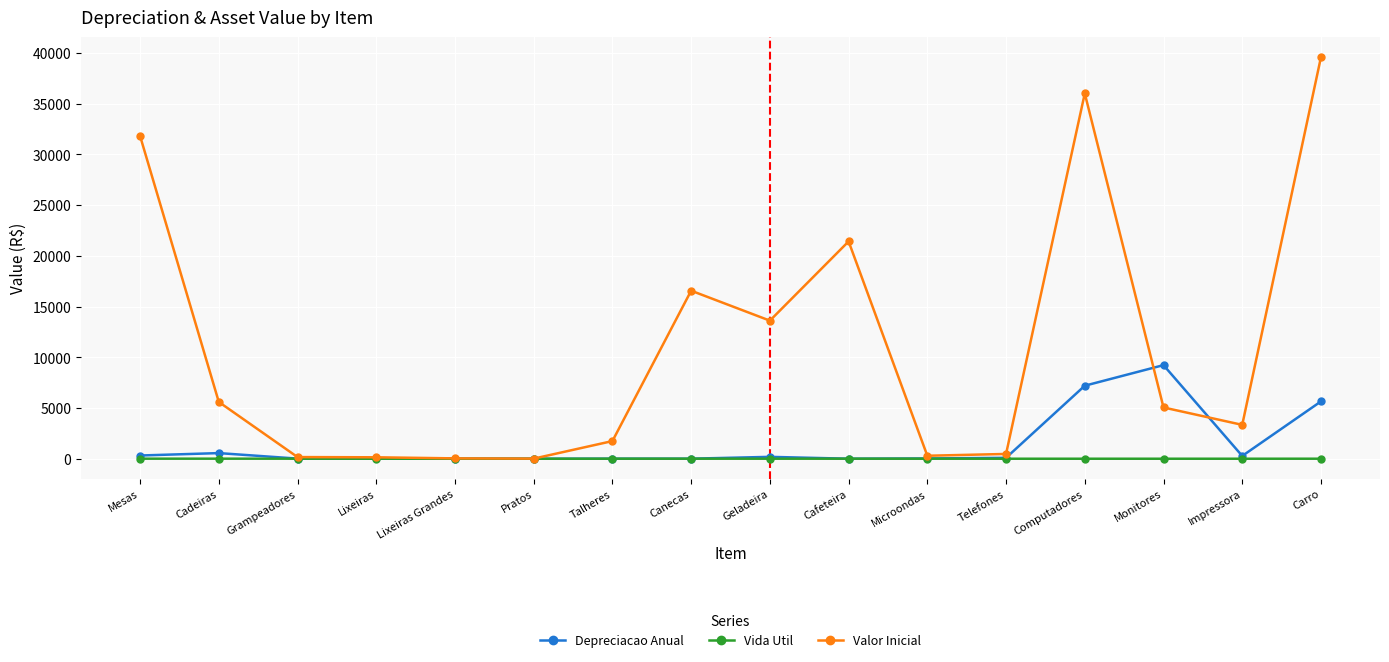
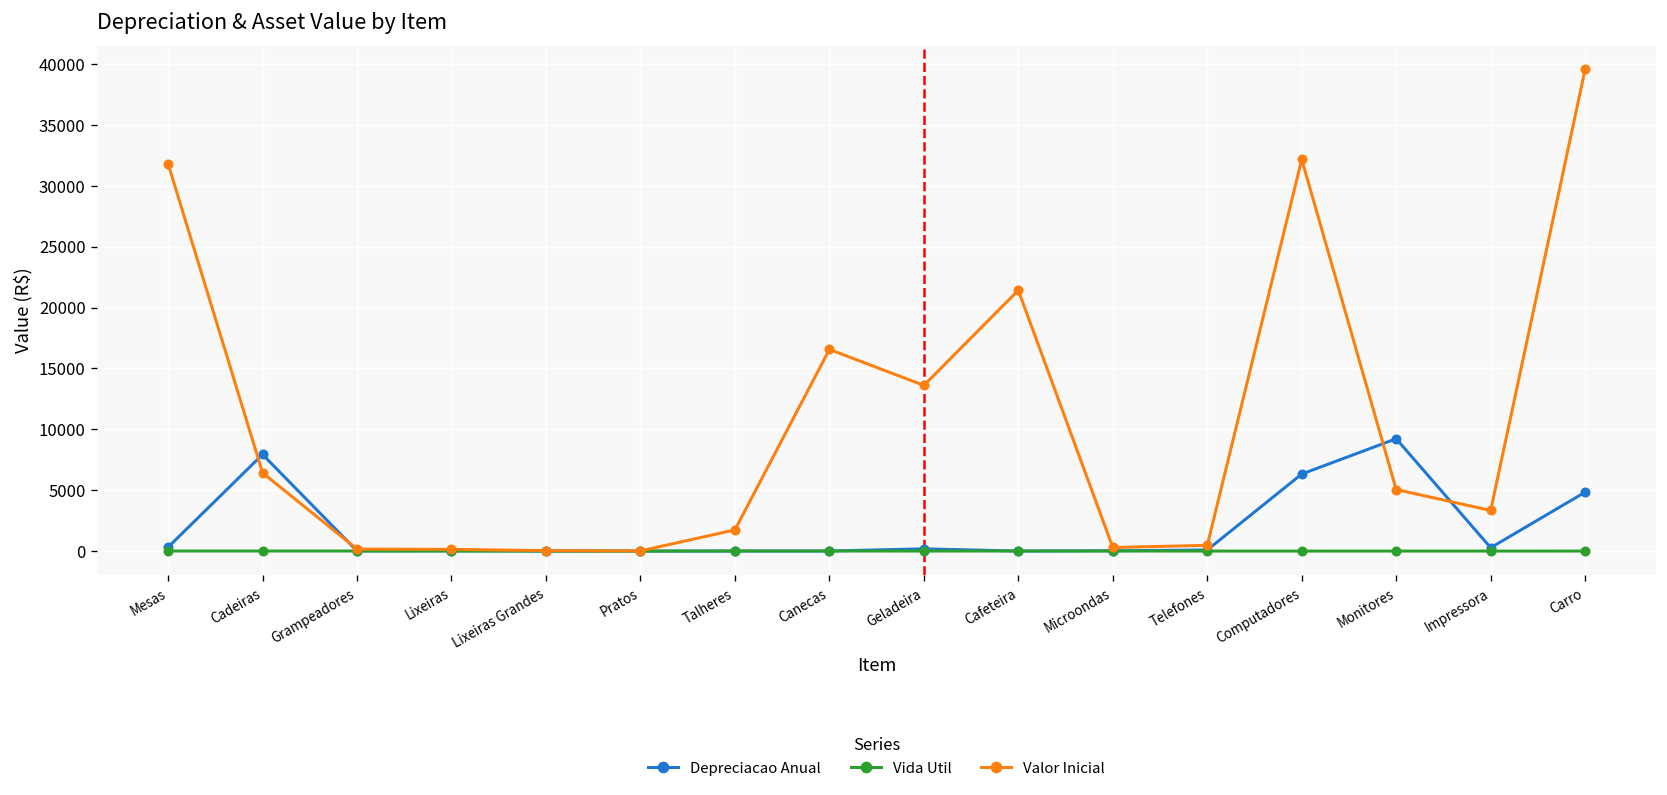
Depreciacao Anual, Cadeiras: 600 -> 7900
Valor Inicial, Cadeiras: 5600 -> 6400
Depreciacao Anual, Computadores: 7200 -> 6300
Valor Inicial, Computadores: 36000 -> 32200
Depreciacao Anual, Carro: 5700 -> 4800
